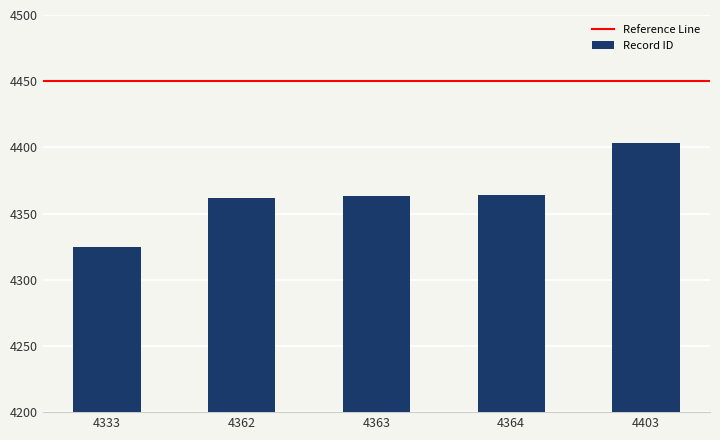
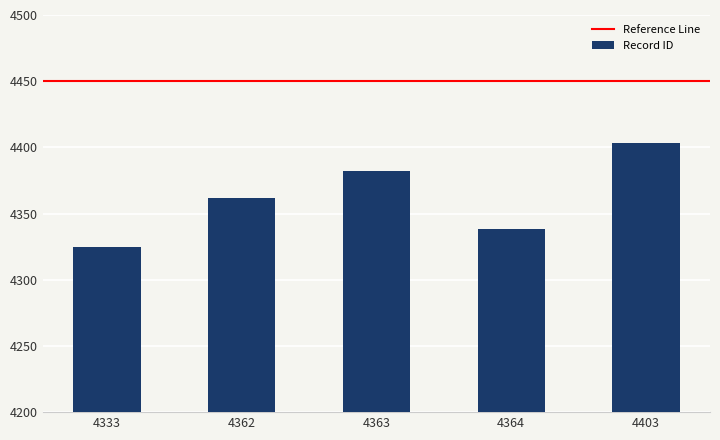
4363: 4363 -> 4382
4364: 4364 -> 4338
